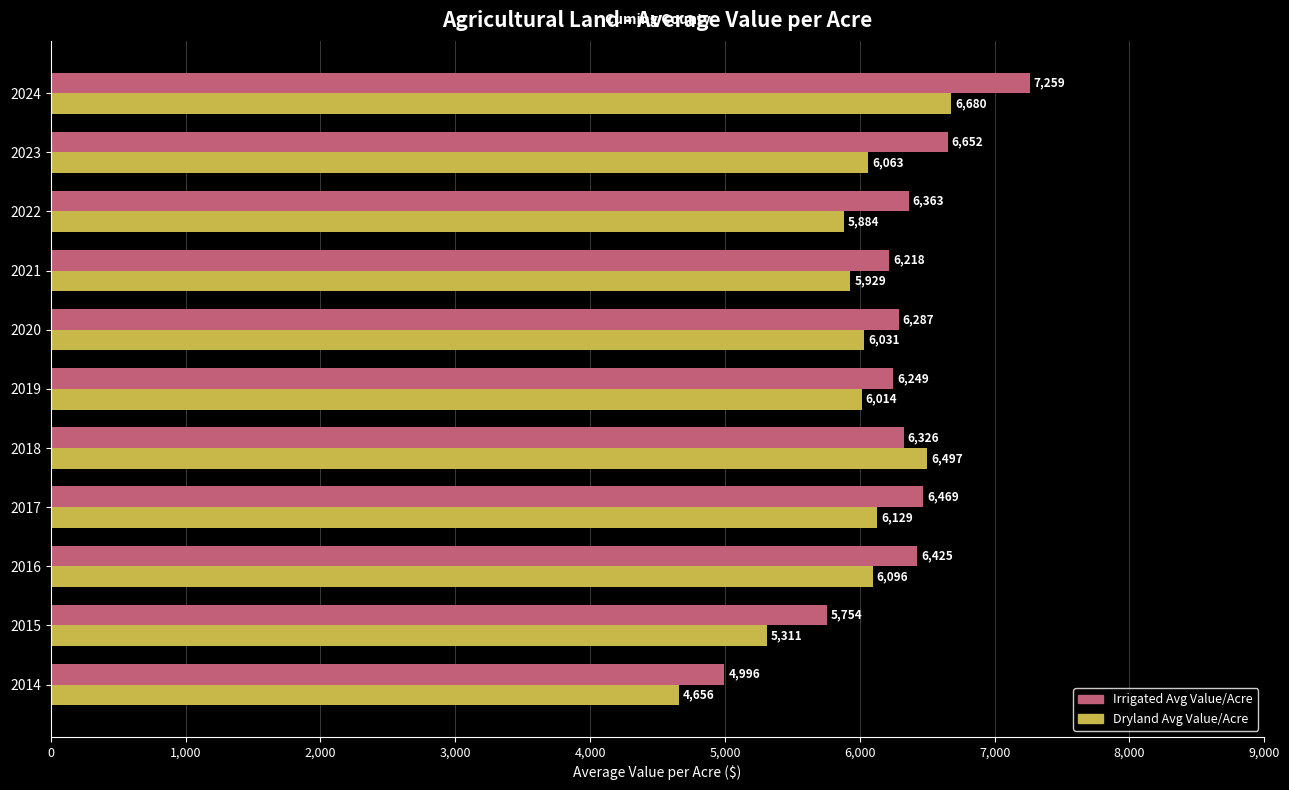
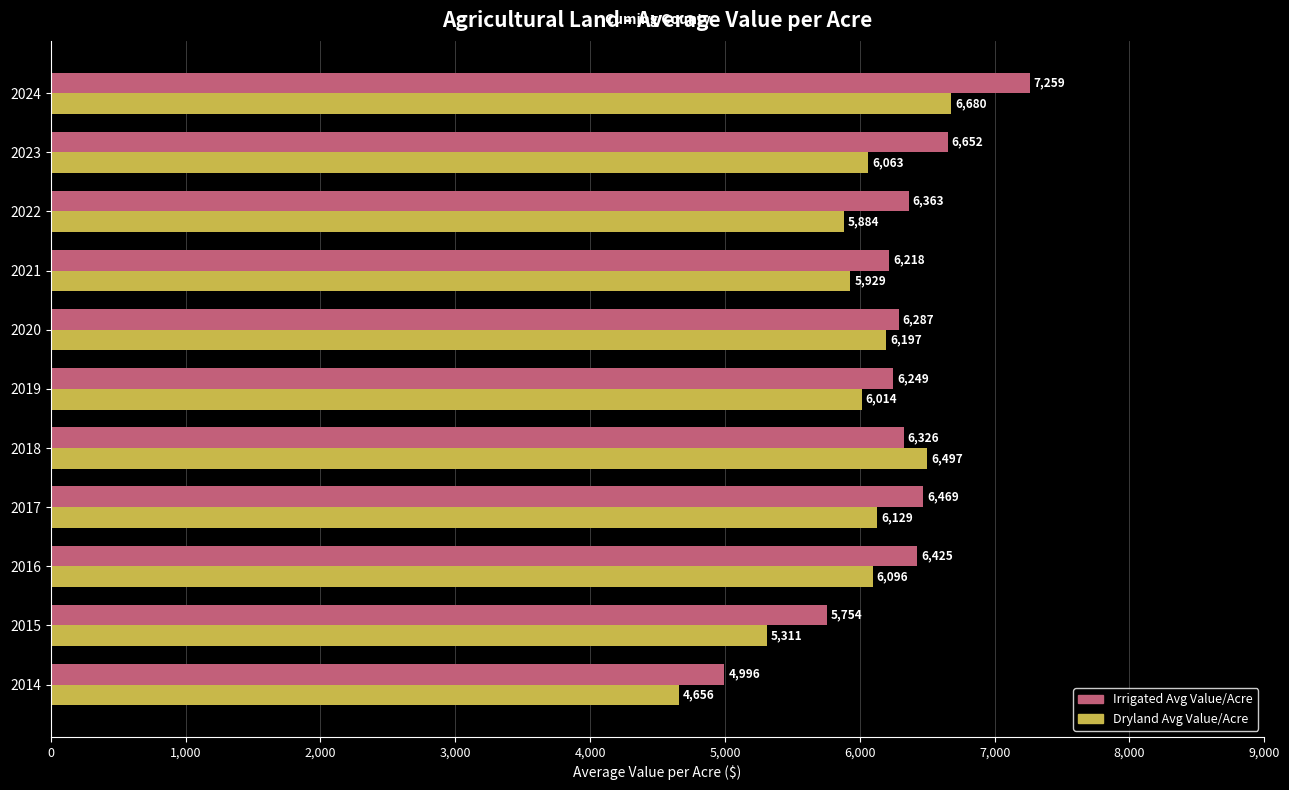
Dryland Avg Value/Acre, 2020: 6,031 -> 6,197
